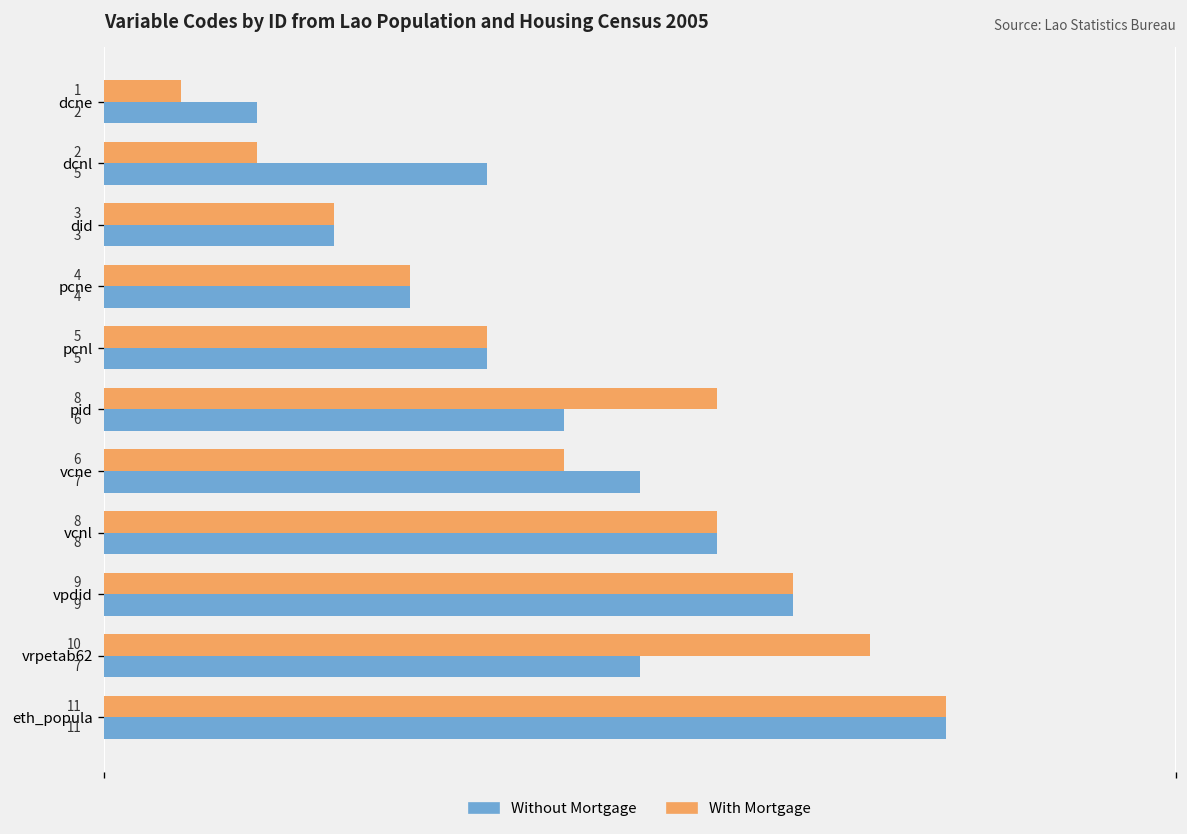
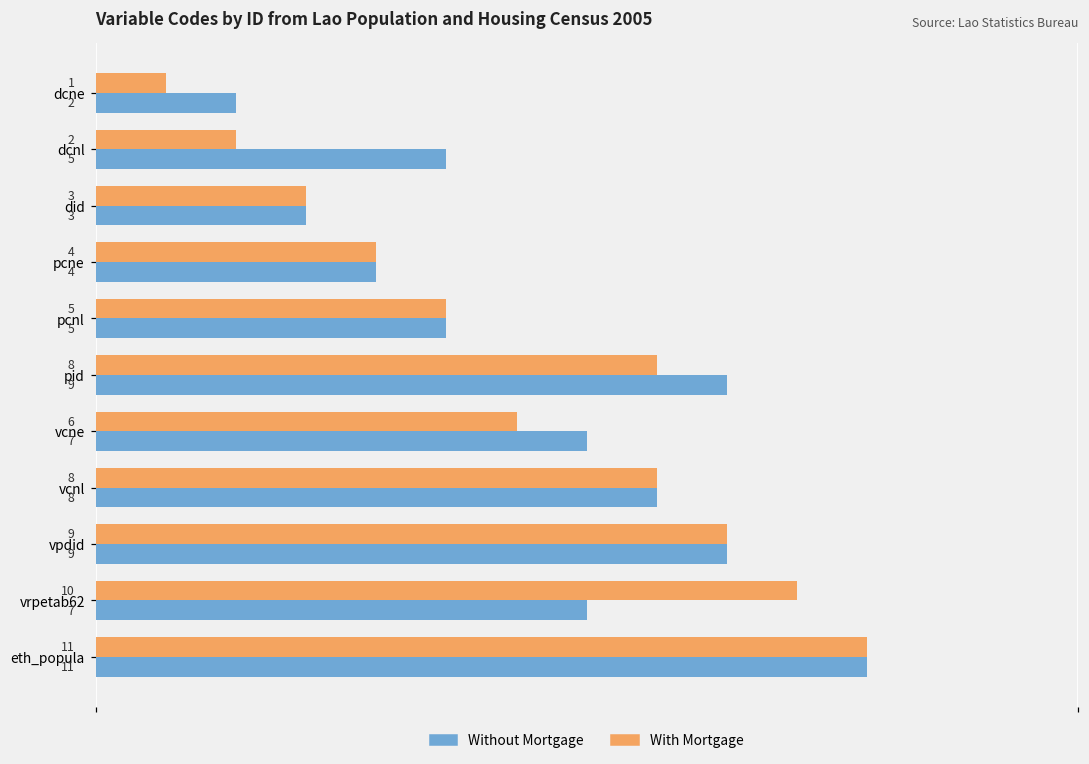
Without Mortgage, pid: 6 -> 9
